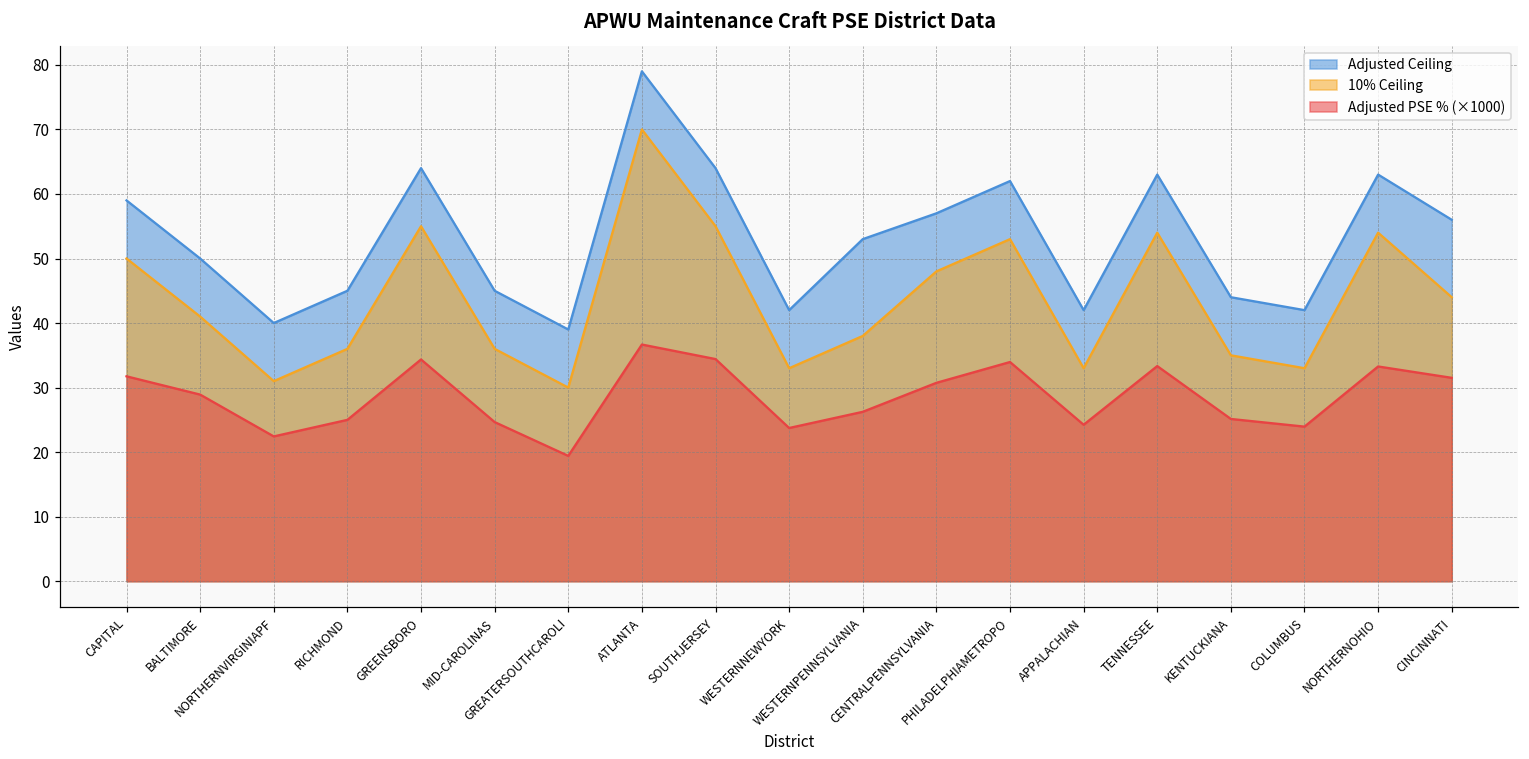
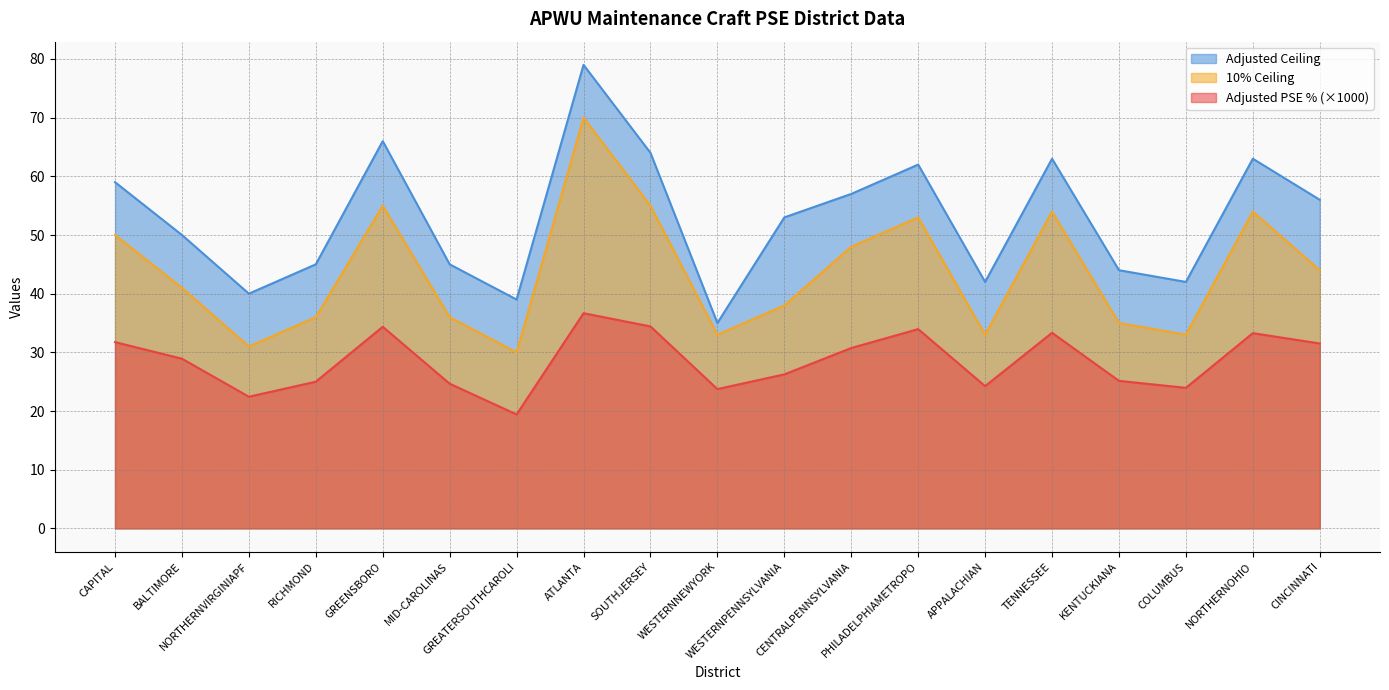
Adjusted Ceiling, GREENSBORO: 64 -> 66
Adjusted Ceiling, WESTERNNEWYORK: 42 -> 35
